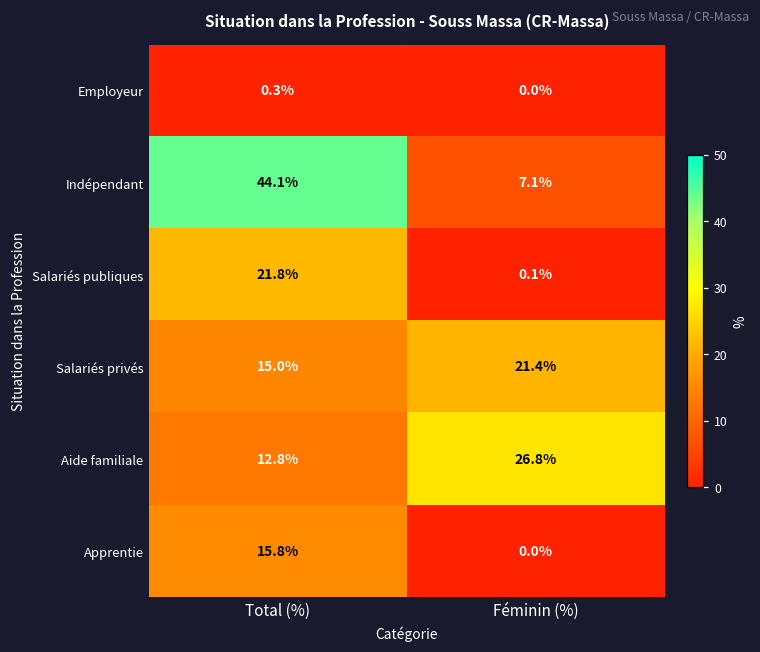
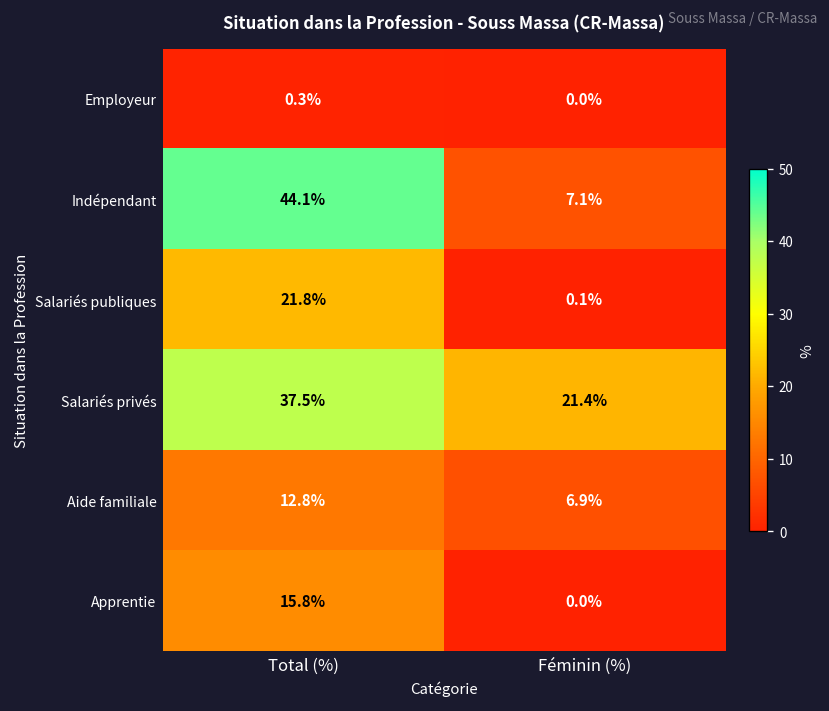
Salariés privés, Total (%): 15.0% -> 37.5%
Aide familiale, Féminin (%): 26.8% -> 6.9%
